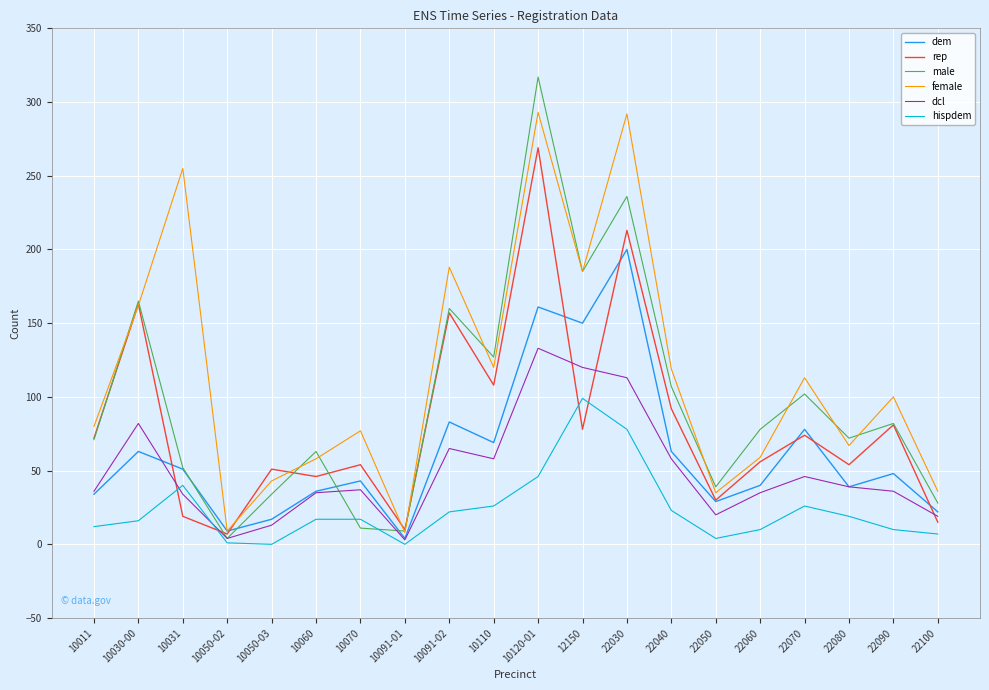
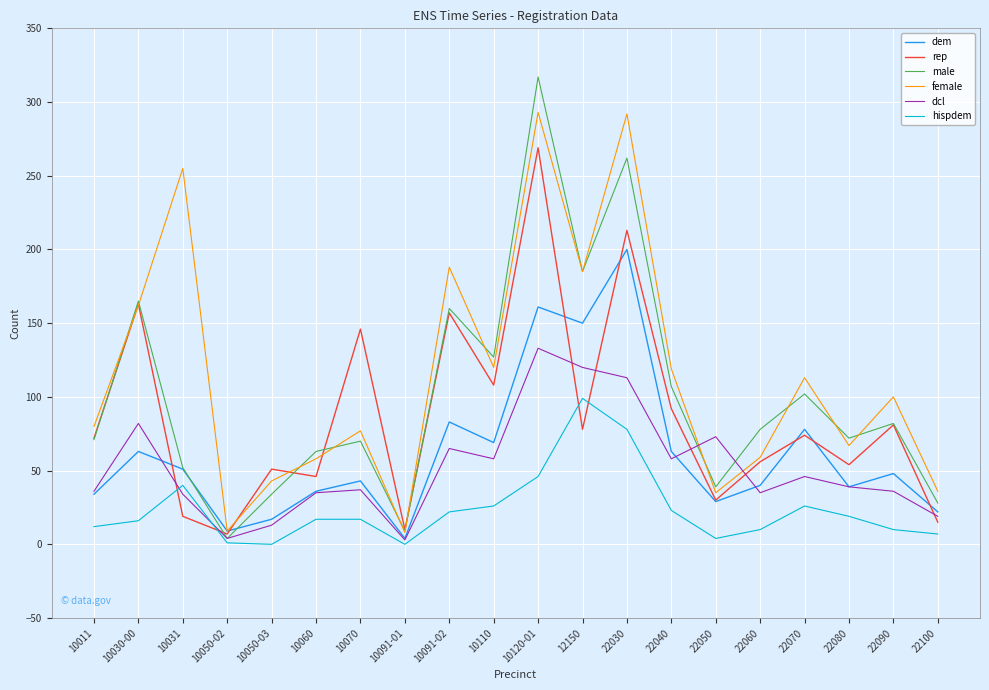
rep, 10070: 54 -> 146
male, 10070: 11 -> 70
male, 22030: 236 -> 262
dcl, 22050: 20 -> 73
